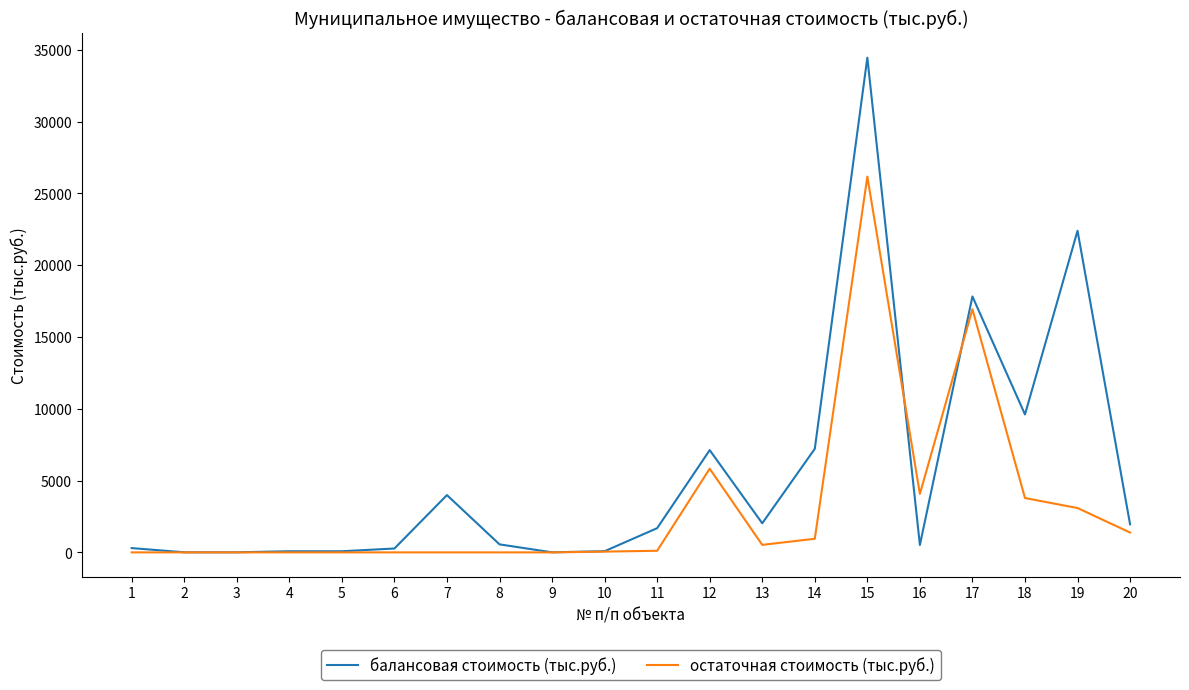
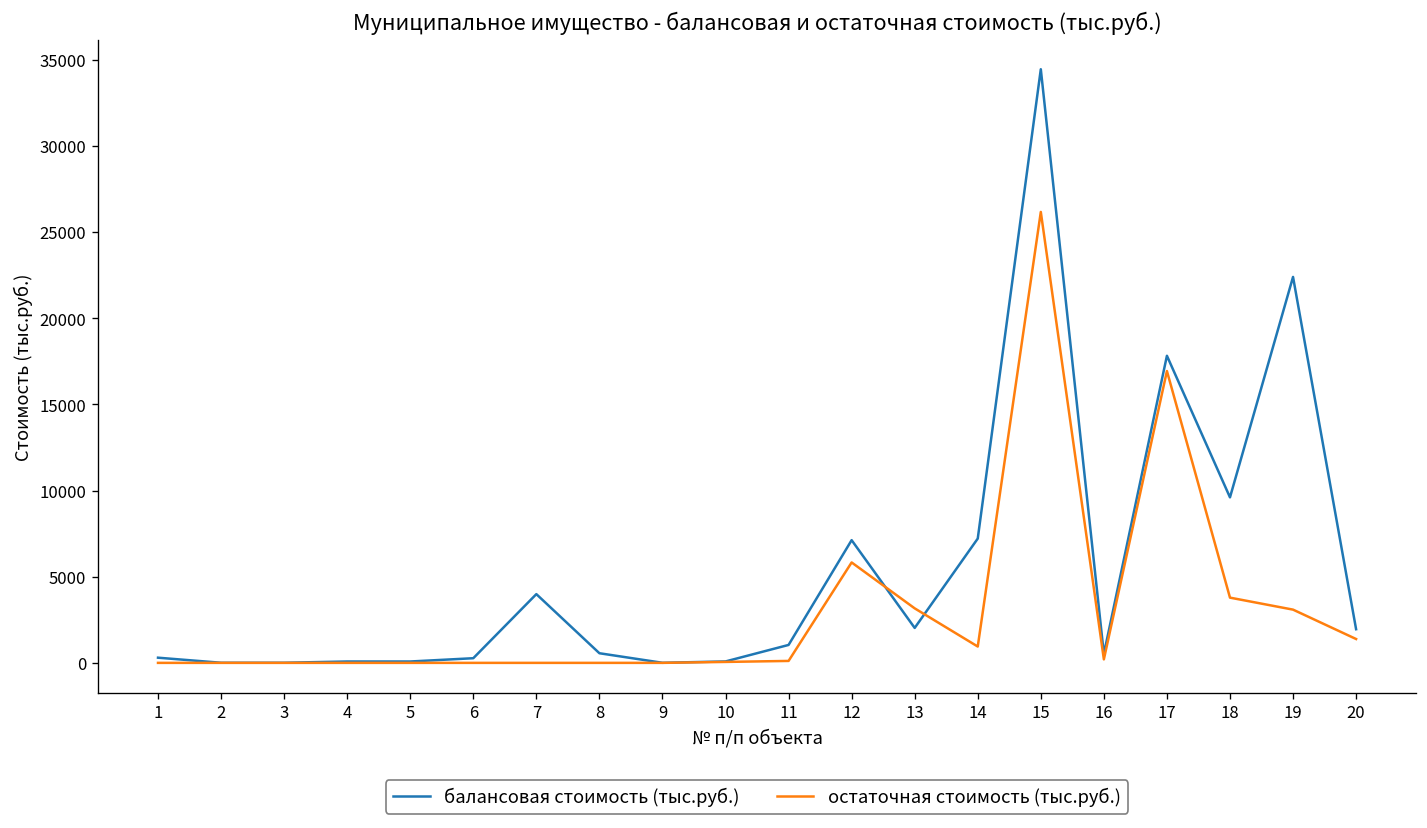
балансовая стоимость (тыс.руб.), 11: 1700 -> 1000
остаточная стоимость (тыс.руб.), 13: 500 -> 3200
остаточная стоимость (тыс.руб.), 16: 4100 -> 200
